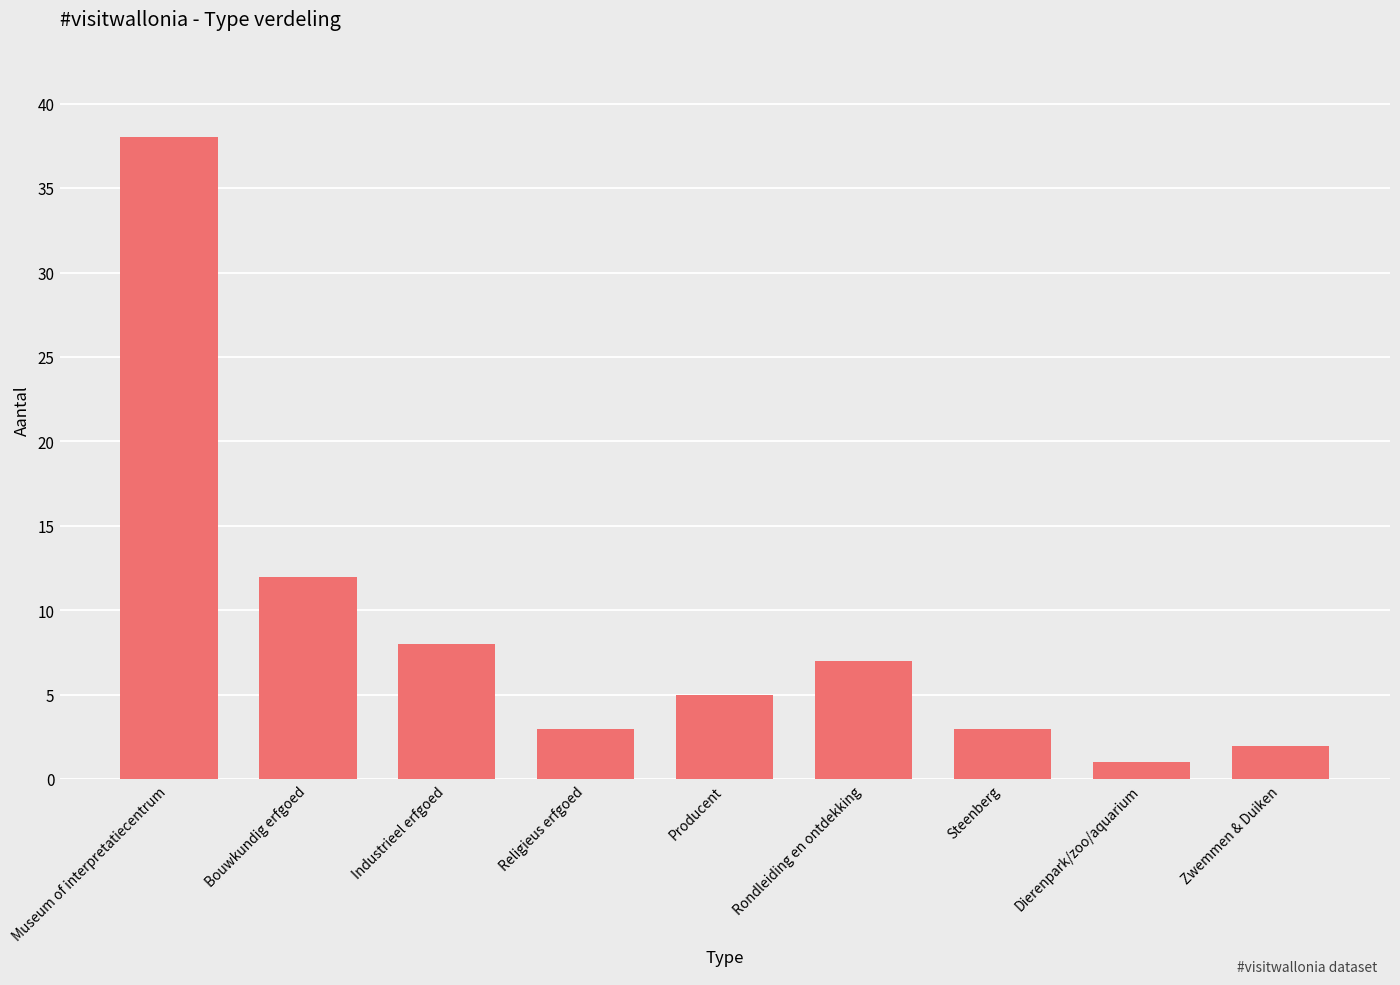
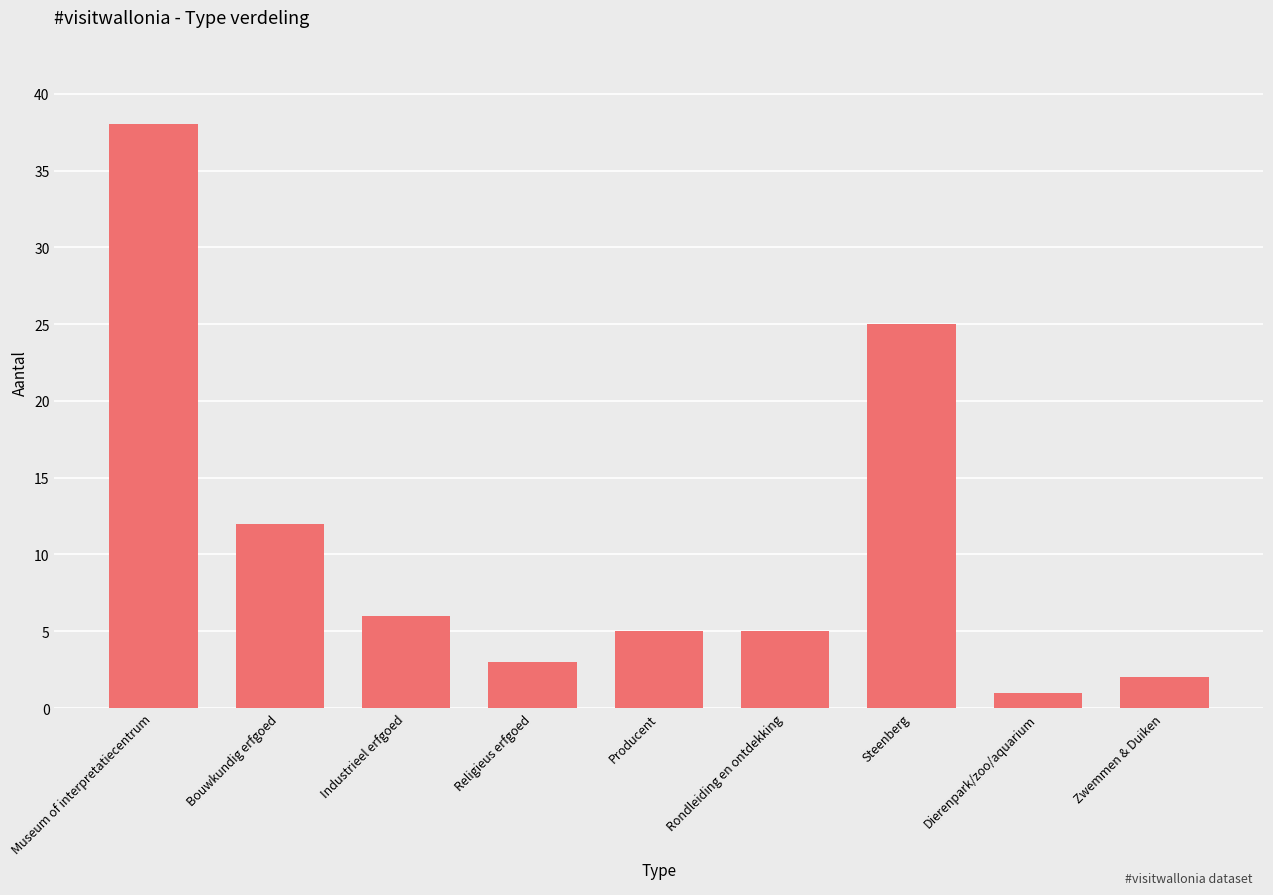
Industrieel erfgoed: 8 -> 6
Rondleiding en ontdekking: 7 -> 5
Steenberg: 3 -> 25
